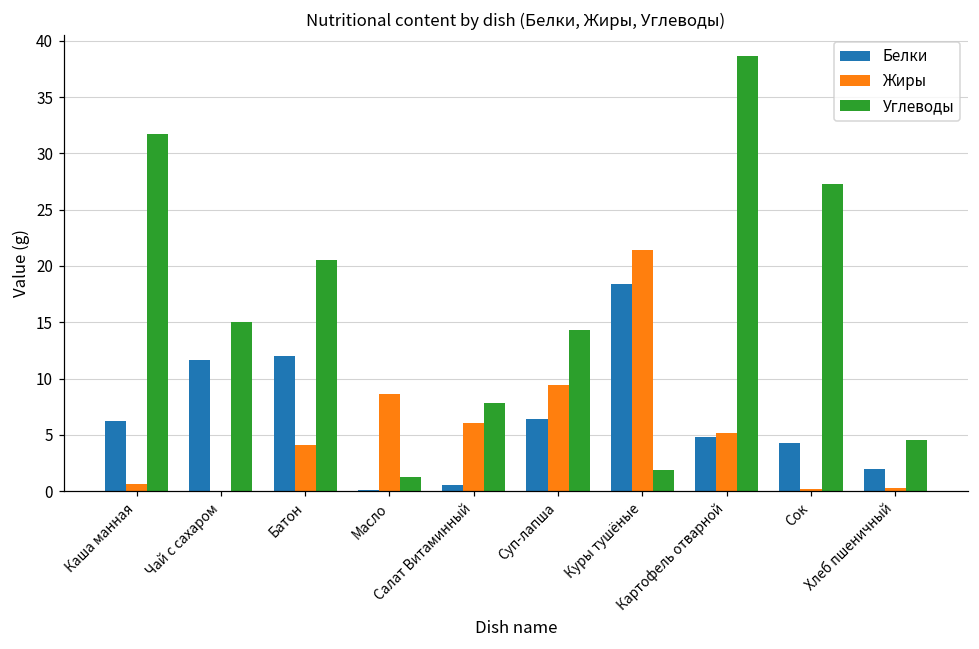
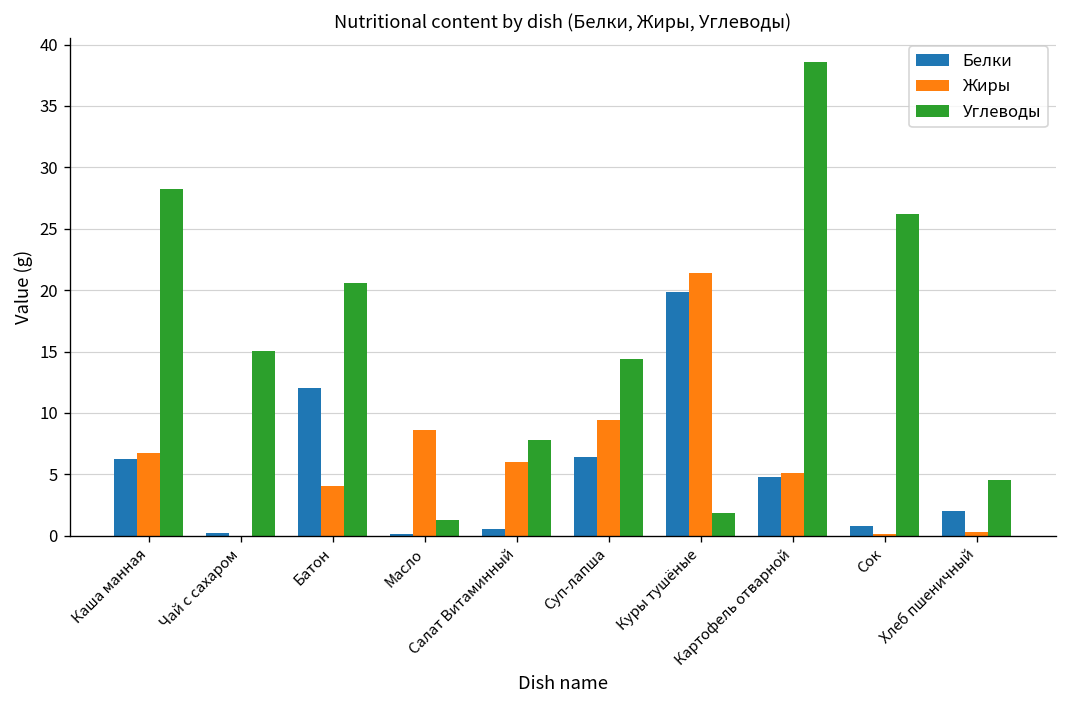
Жиры, Каша манная: 0.6 -> 6.8
Углеводы, Каша манная: 31.7 -> 28.3
Белки, Чай с сахаром: 11.6 -> 0.2
Белки, Куры тушёные: 18.4 -> 19.9
Белки, Сок: 4.3 -> 0.8
Углеводы, Сок: 27.3 -> 26.2
